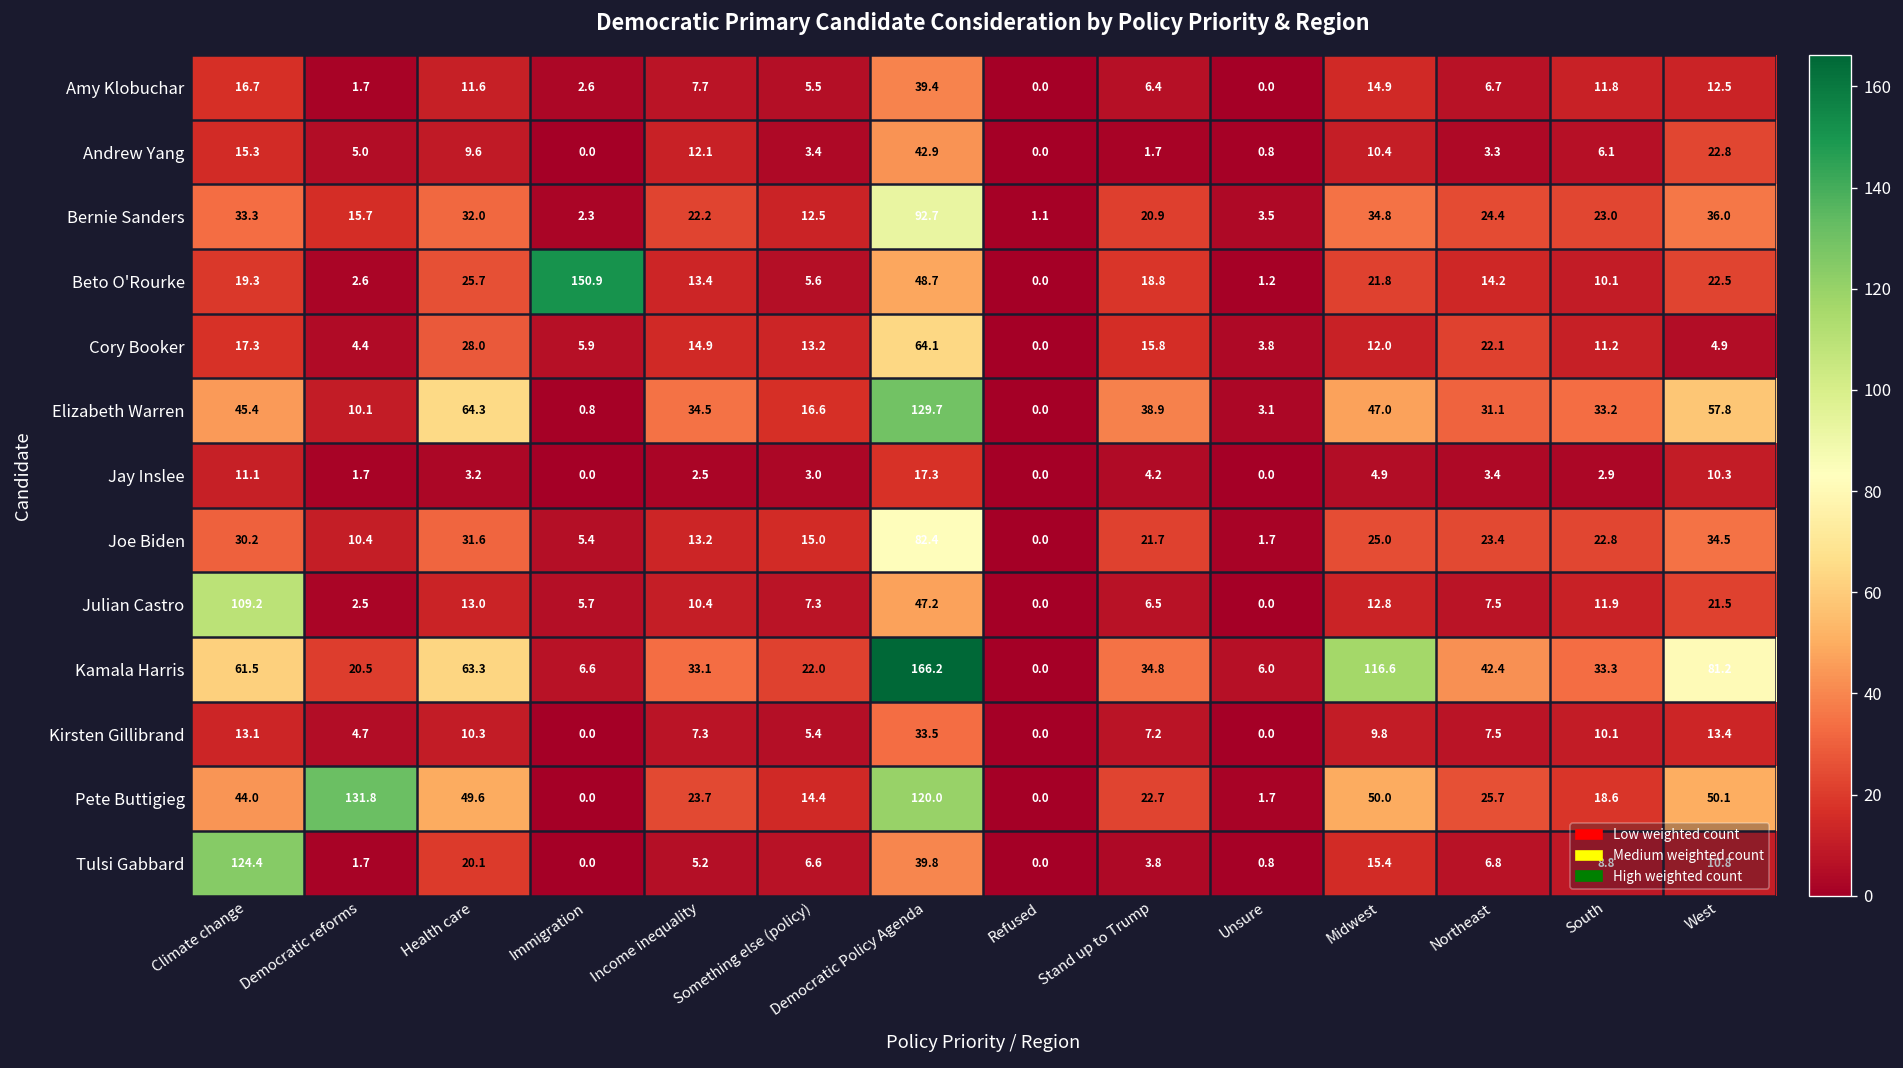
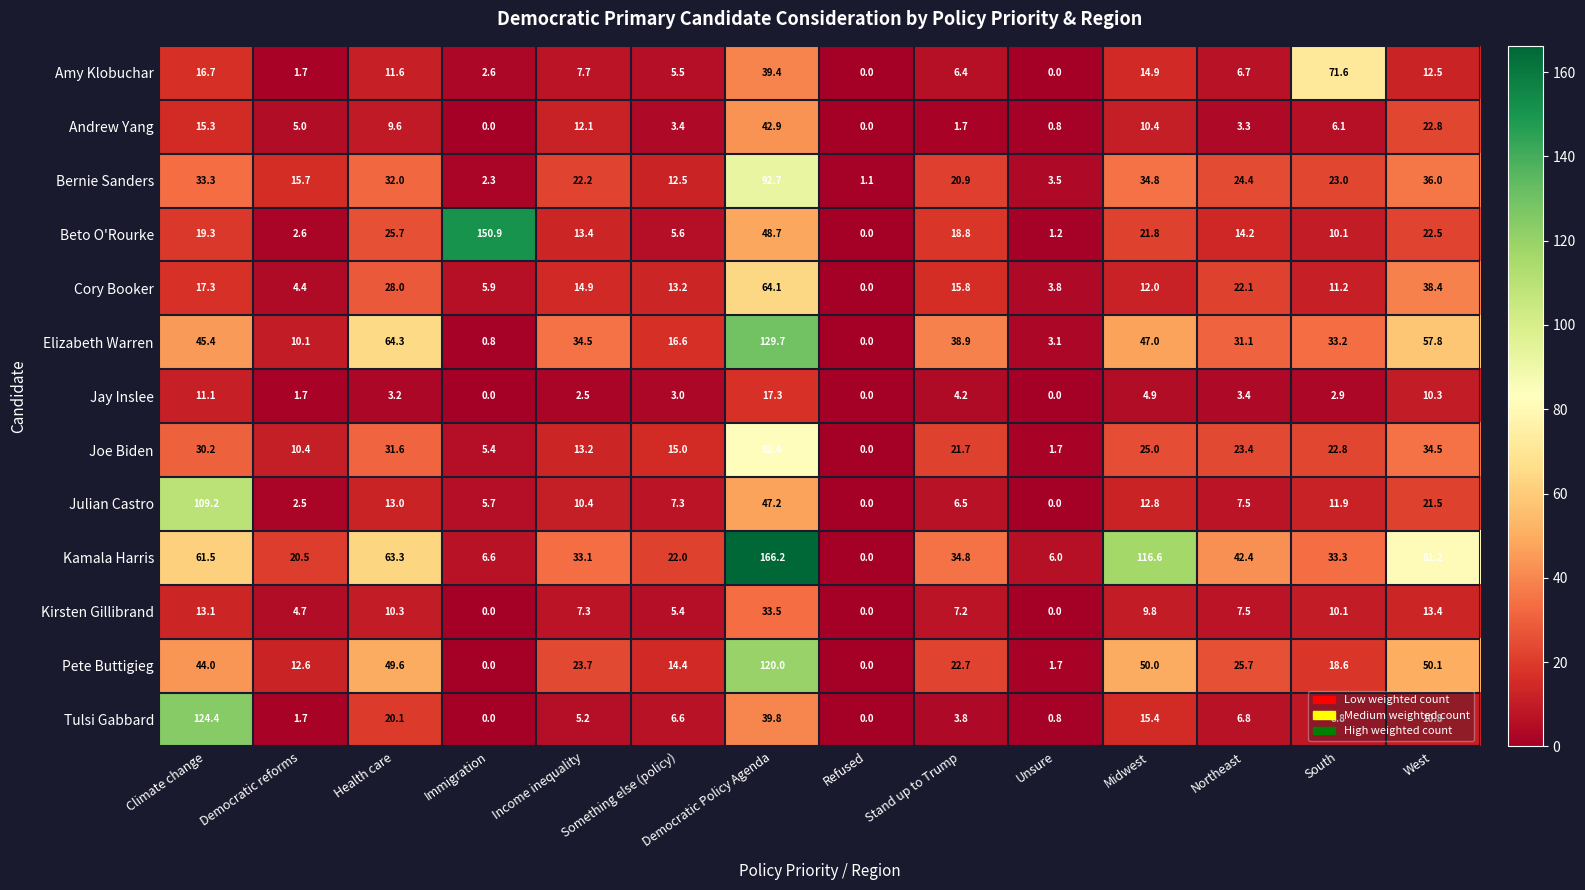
Amy Klobuchar, South: 11.8 -> 71.6
Cory Booker, West: 4.9 -> 38.4
Pete Buttigieg, Democratic reforms: 131.8 -> 12.6
